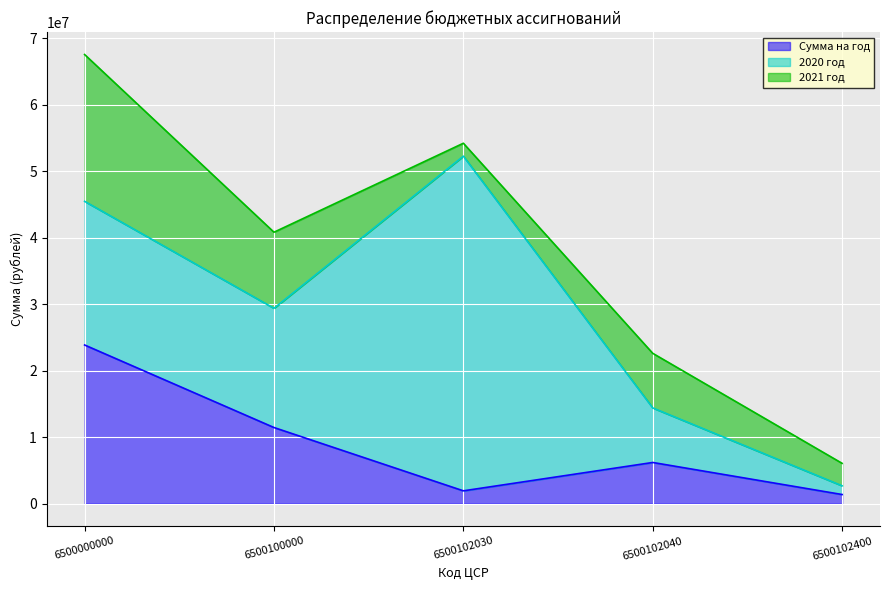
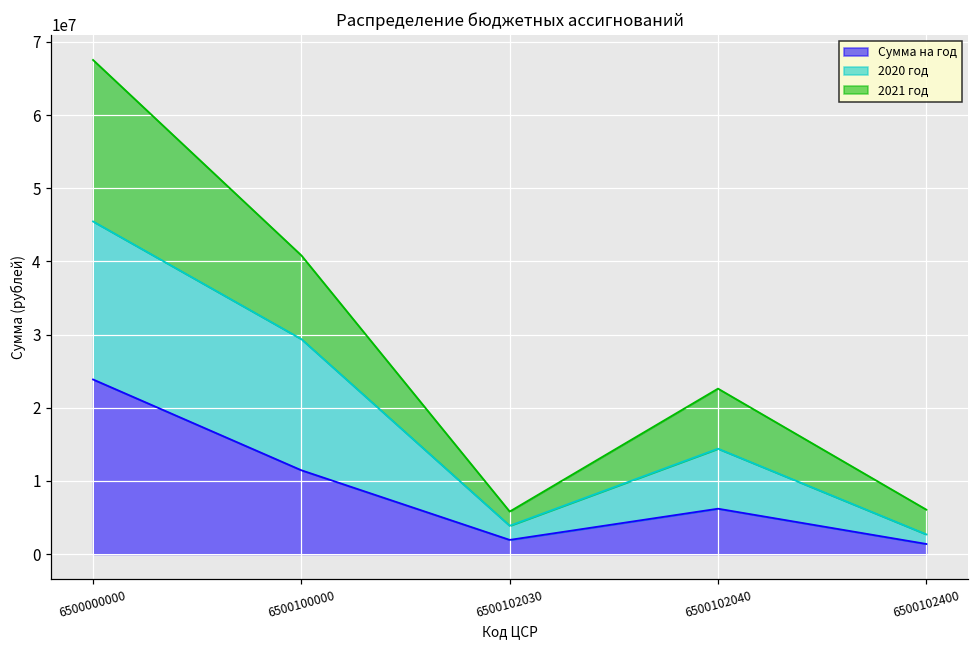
2020 год, 6500102030: 50000000 -> 2000000
